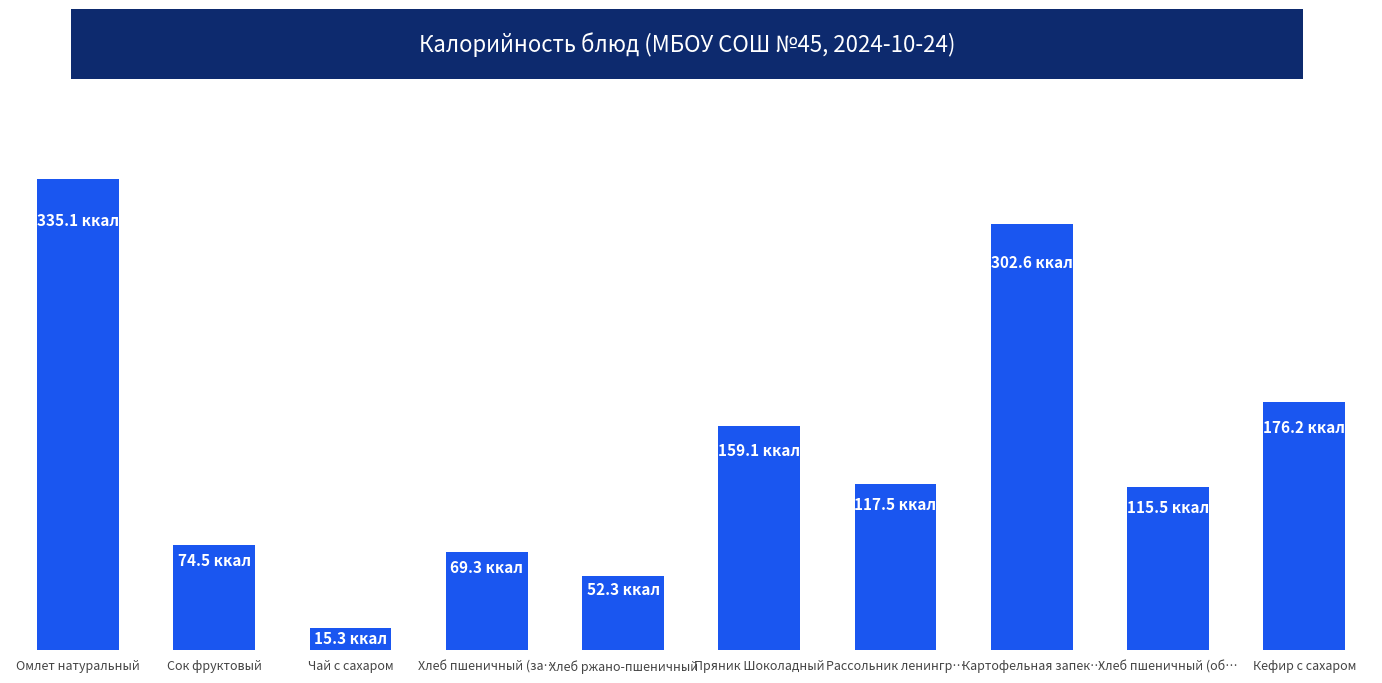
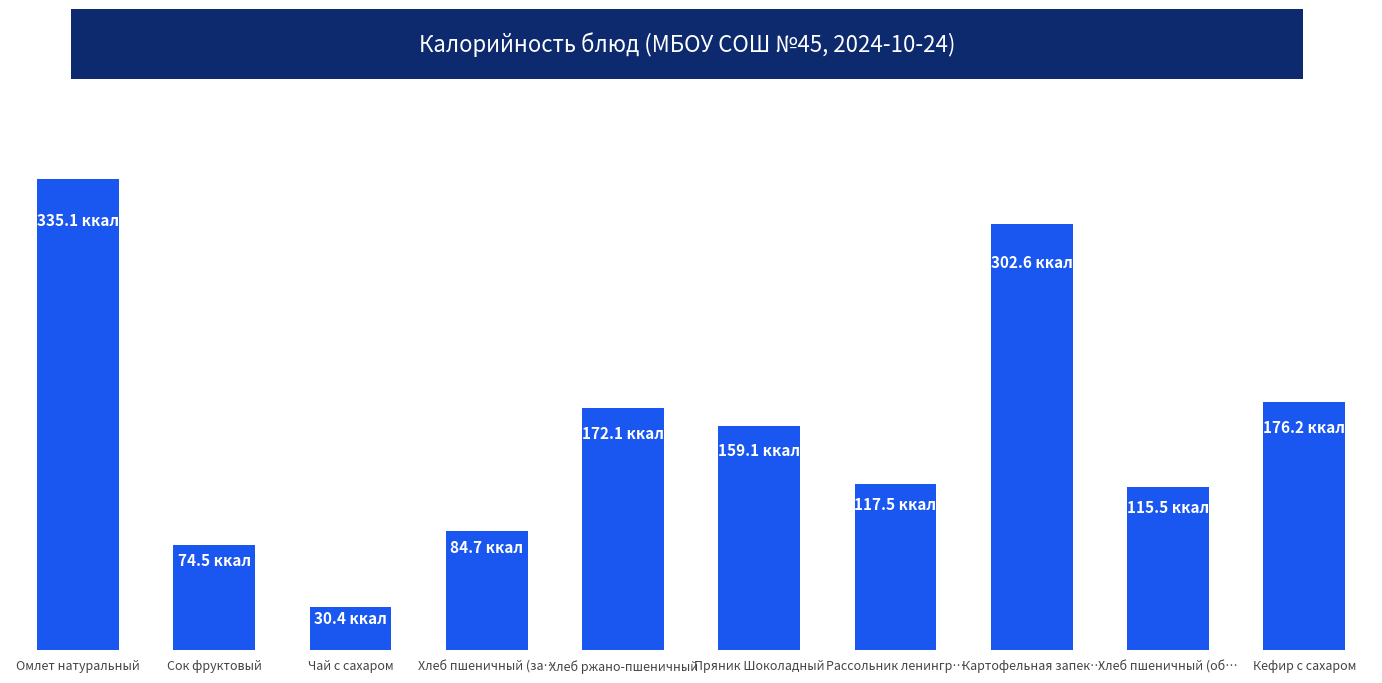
Чай с сахаром: 15.3 -> 30.4
Хлеб пшеничный (за…: 69.3 -> 84.7
Хлеб ржано-пшеничный: 52.3 -> 172.1
